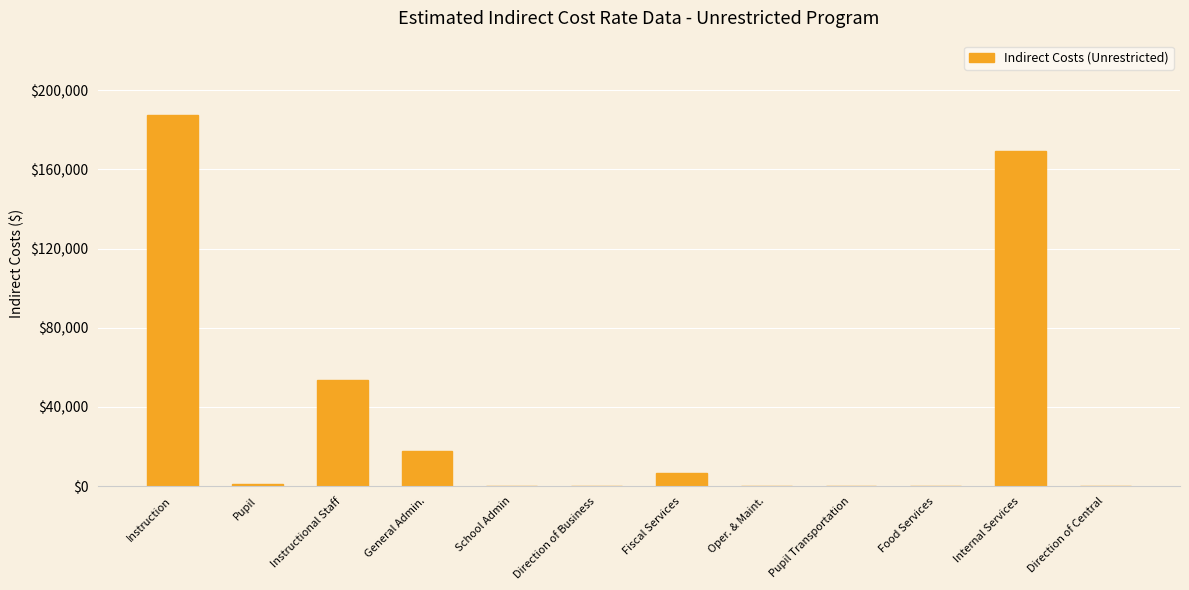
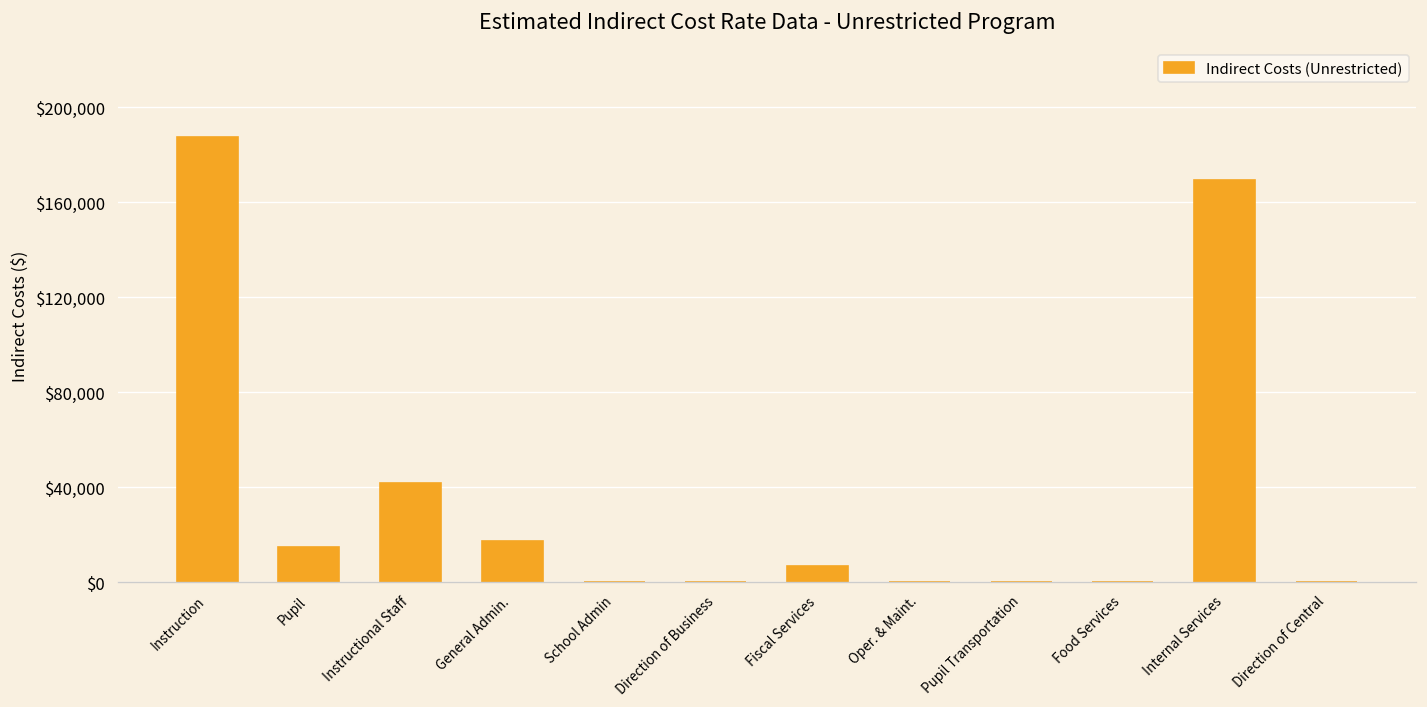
Pupil: $1,000 -> $15,000
Instructional Staff: $54,000 -> $42,000
